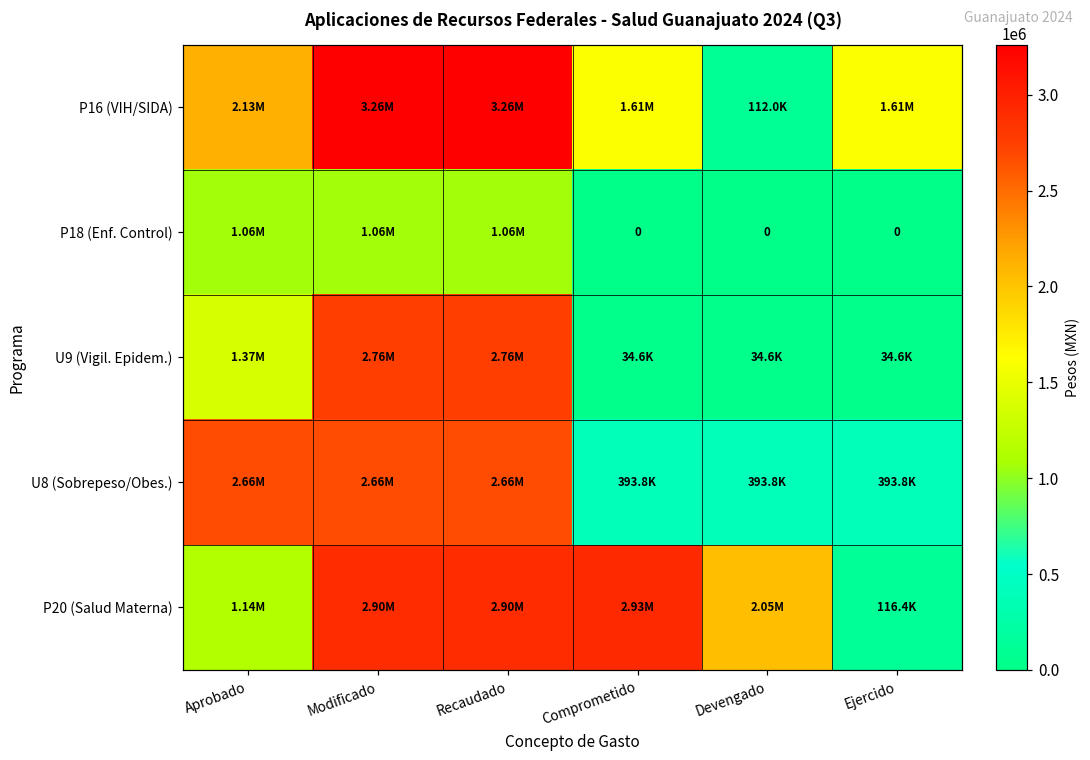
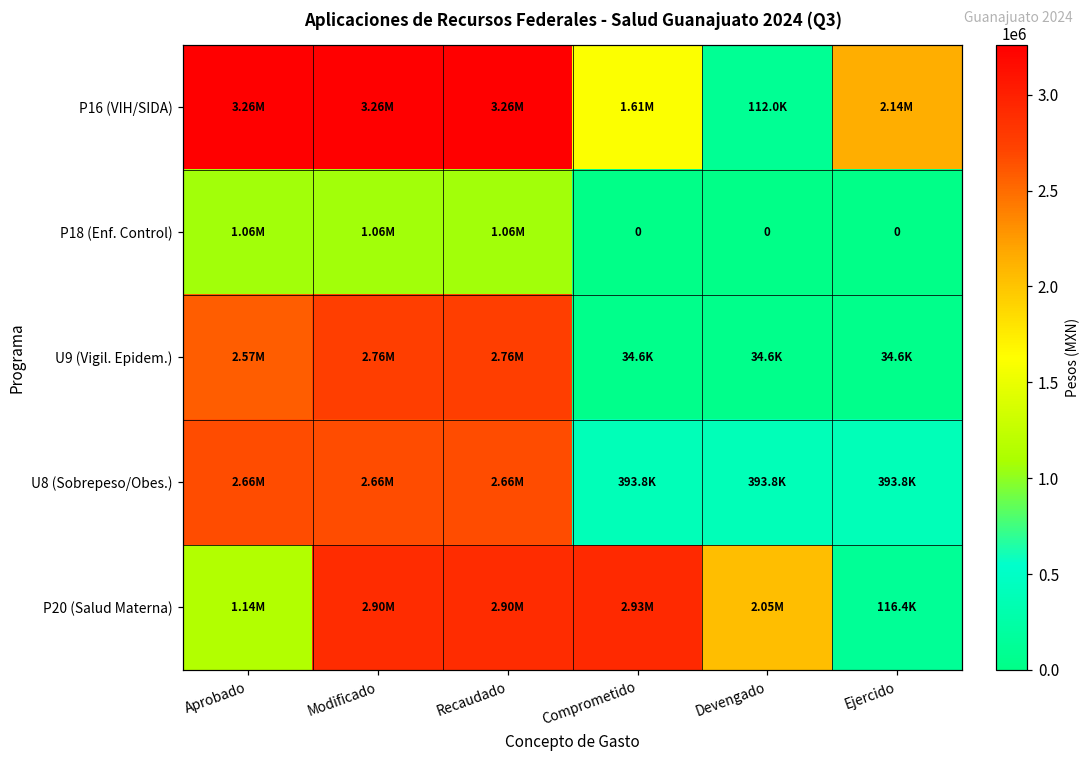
P16 (VIH/SIDA), Aprobado: 2.13M -> 3.26M
P16 (VIH/SIDA), Ejercido: 1.61M -> 2.14M
U9 (Vigil. Epidem.), Aprobado: 1.37M -> 2.57M
